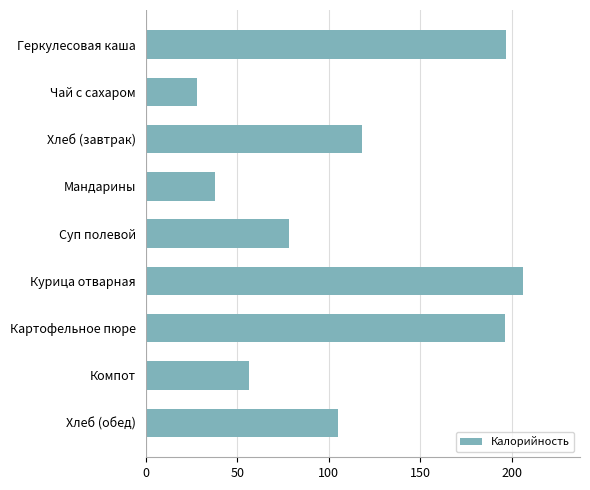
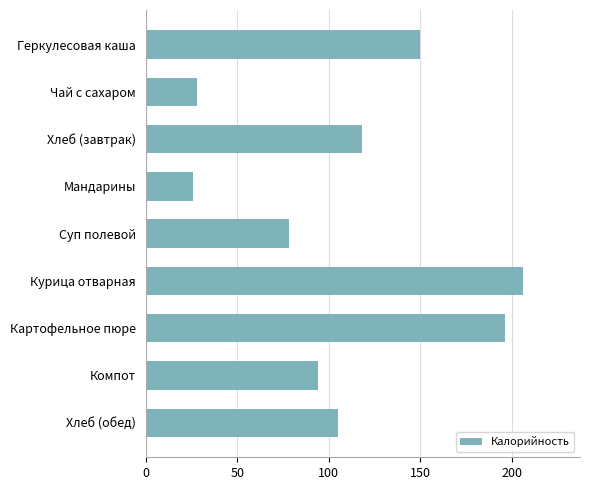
Геркулесовая каша: 197 -> 150
Мандарины: 38 -> 26
Компот: 56 -> 94
